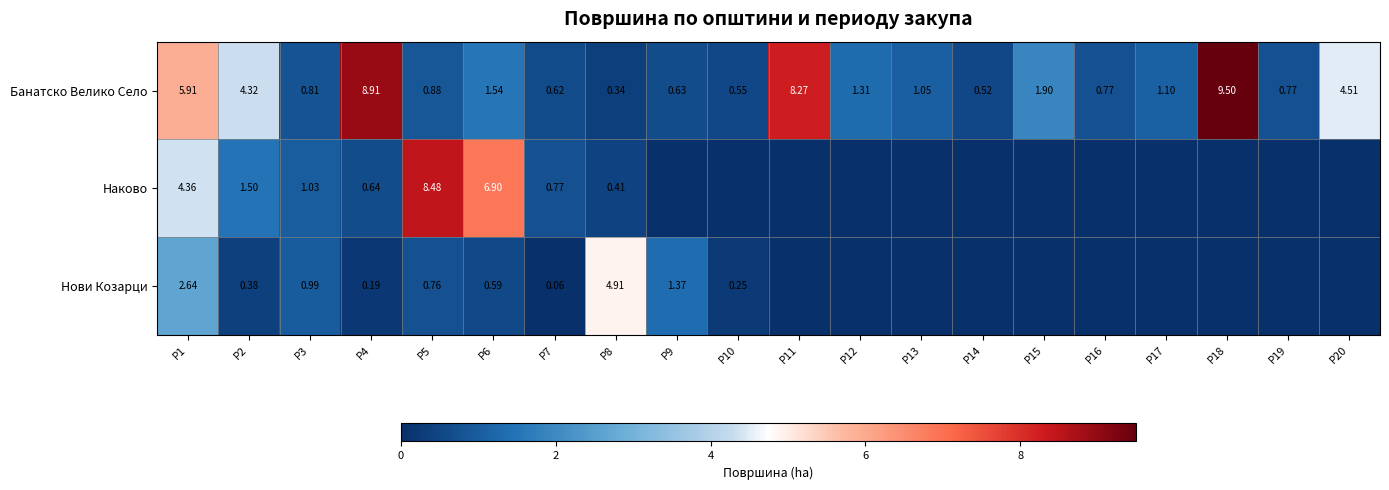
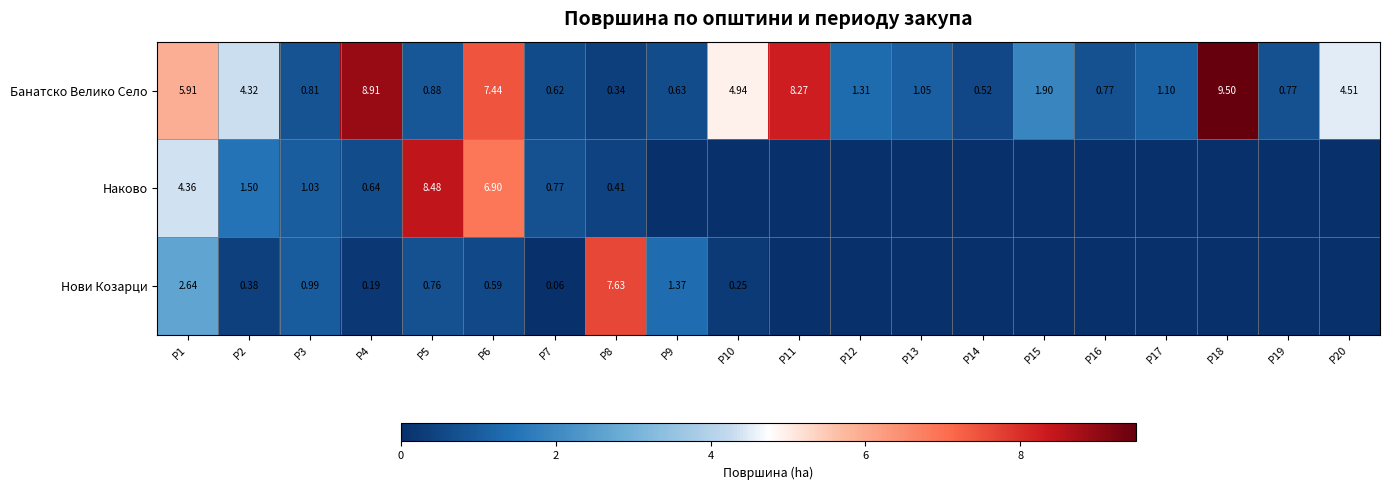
Банатско Велико Село, P6: 1.54 -> 7.44
Банатско Велико Село, P10: 0.55 -> 4.94
Нови Козарци, P8: 4.91 -> 7.63
